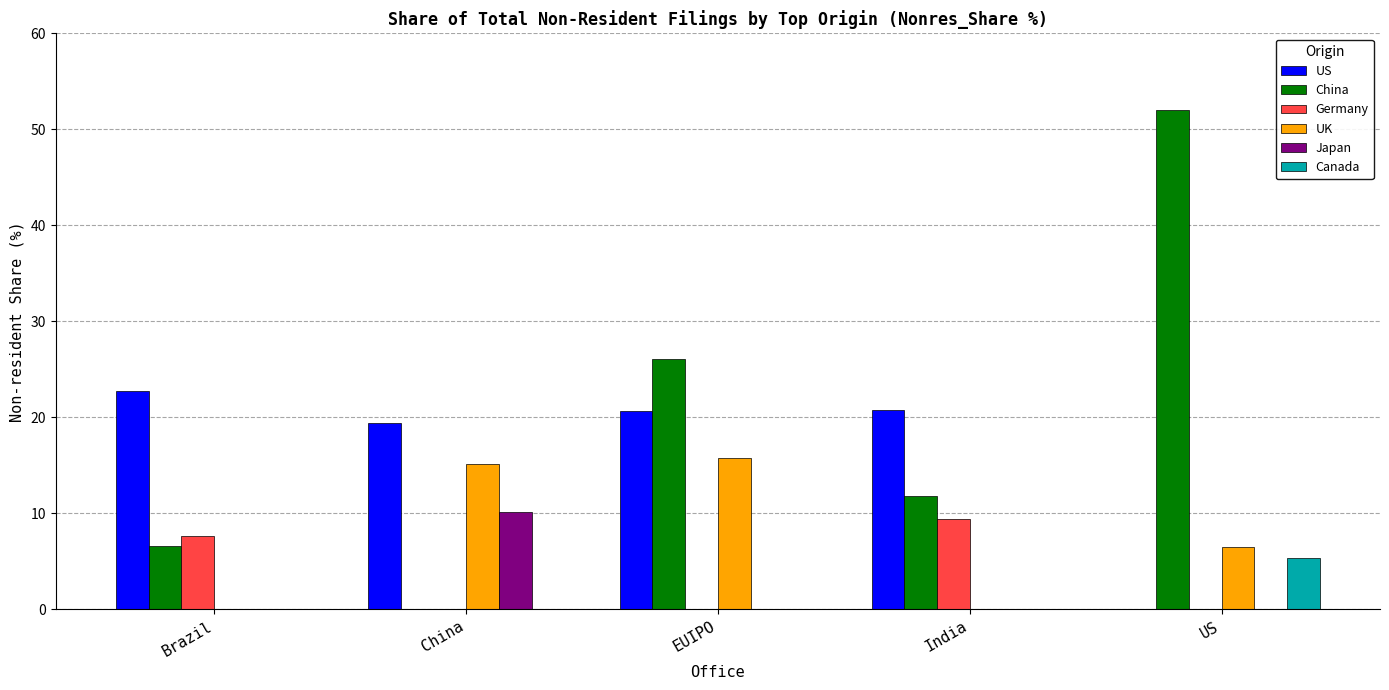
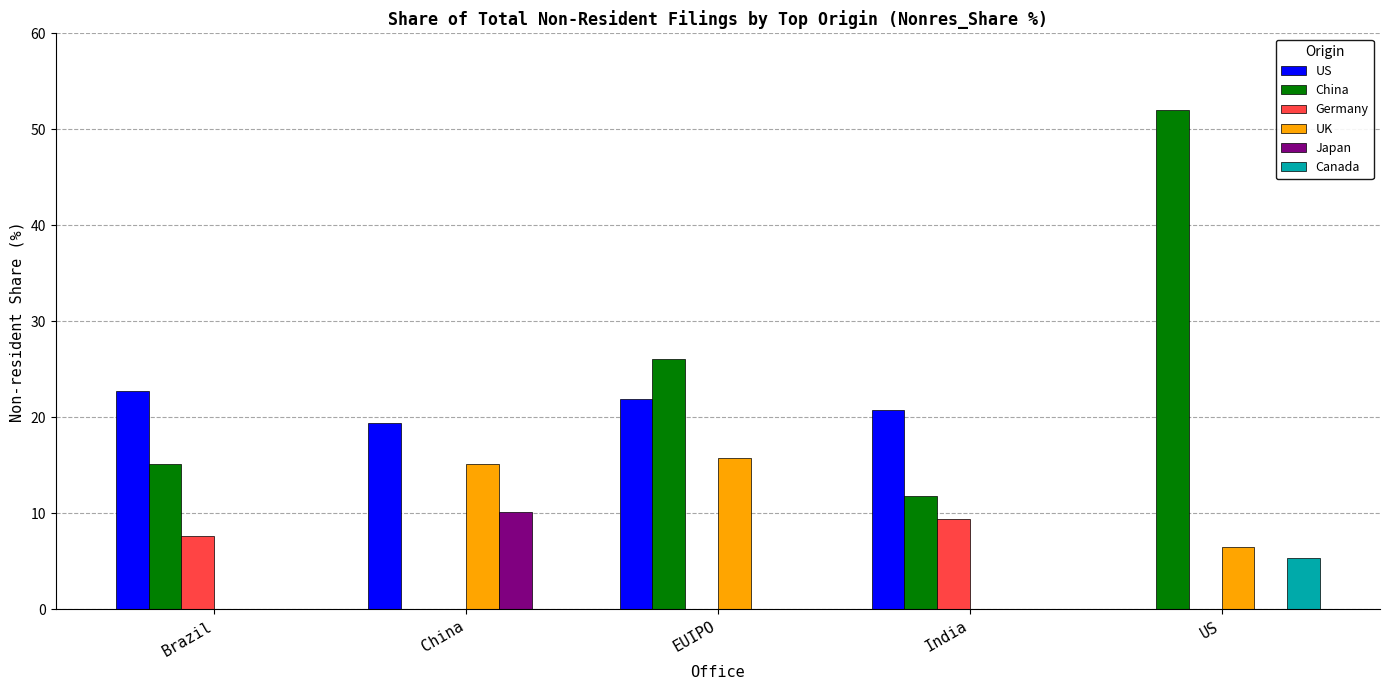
China, Brazil: 7 -> 15
US, EUIPO: 21 -> 22
